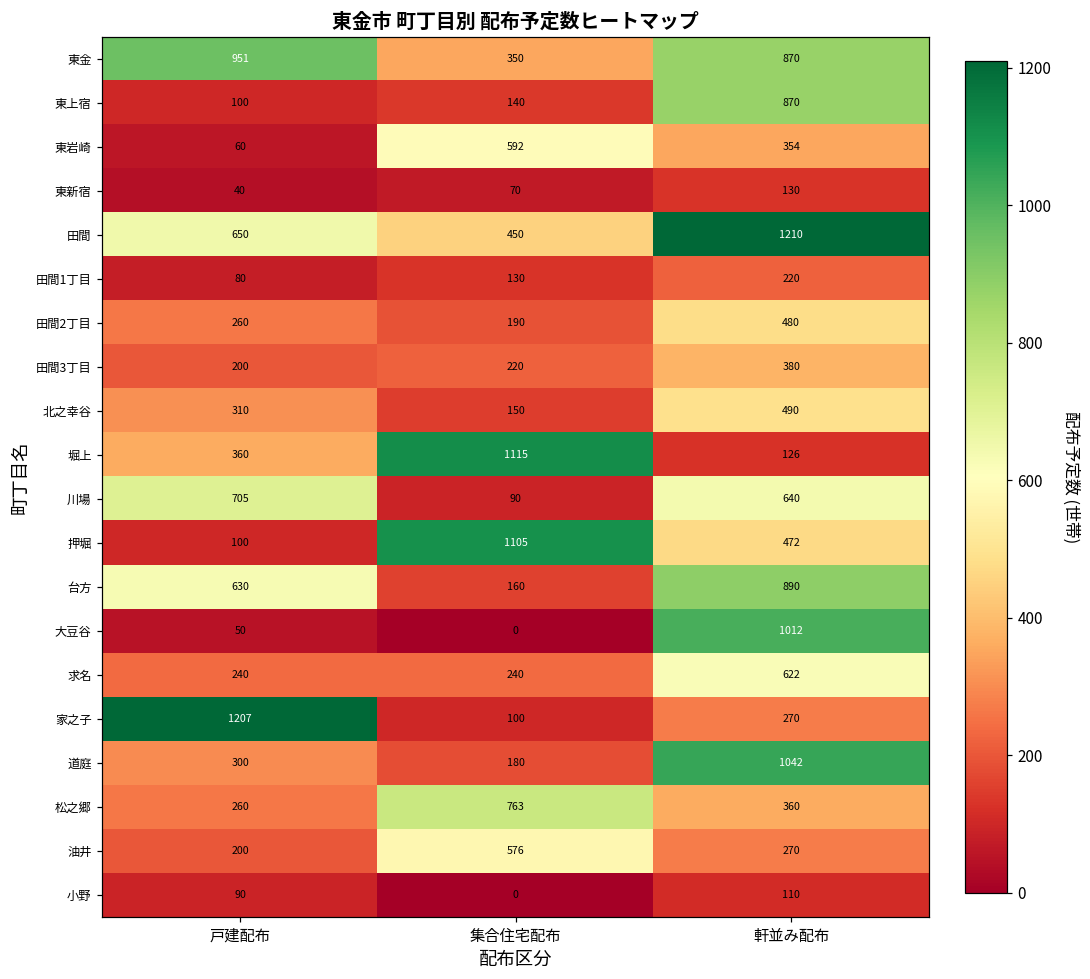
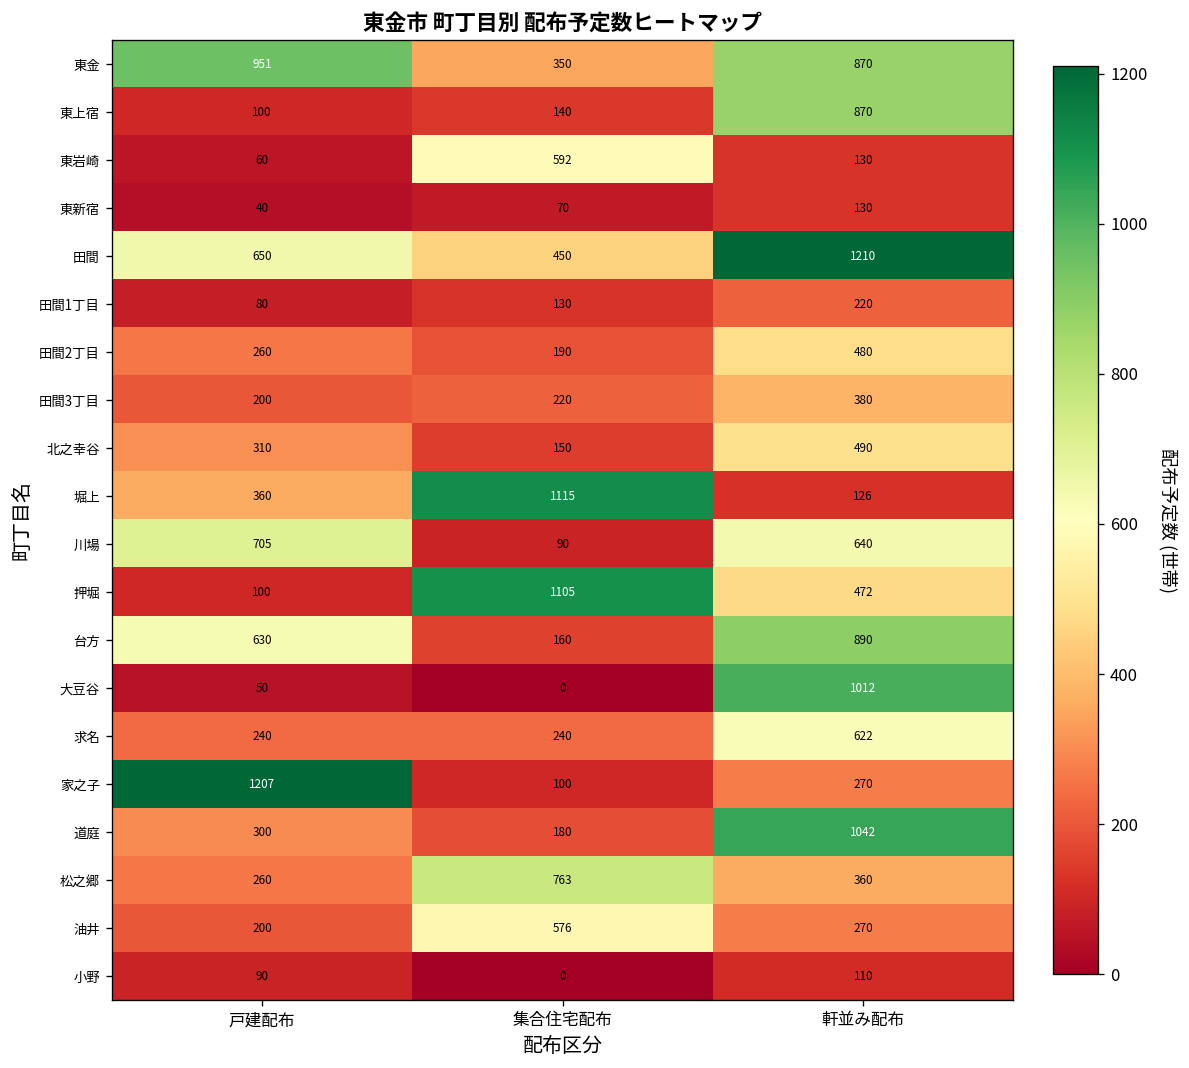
東岩崎, 軒並み配布: 354 -> 130
